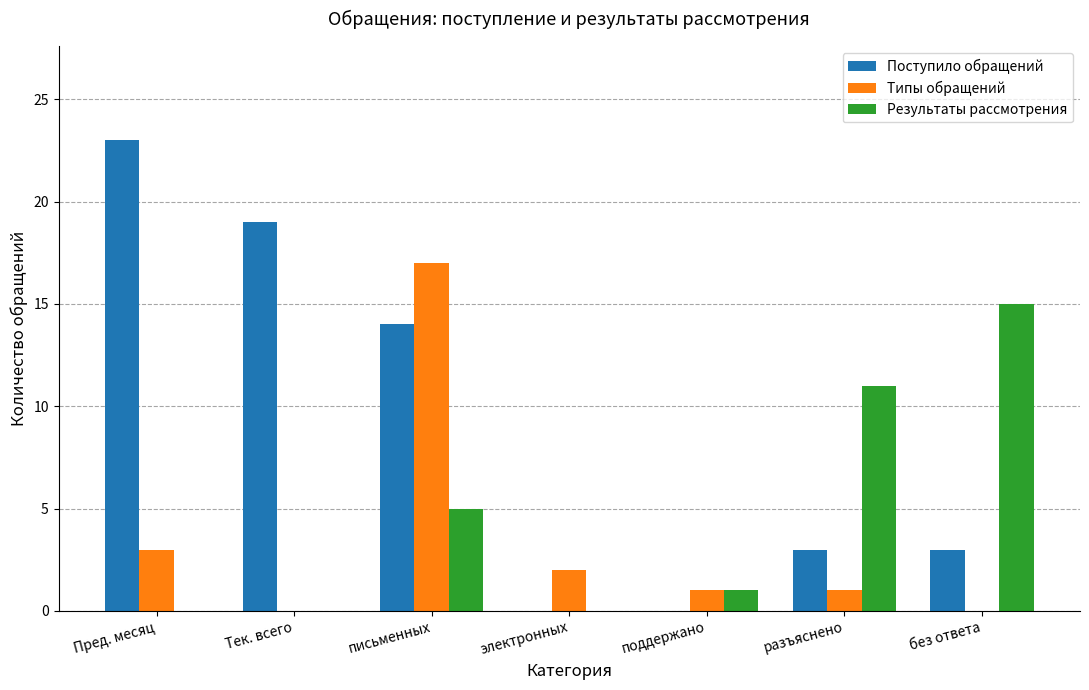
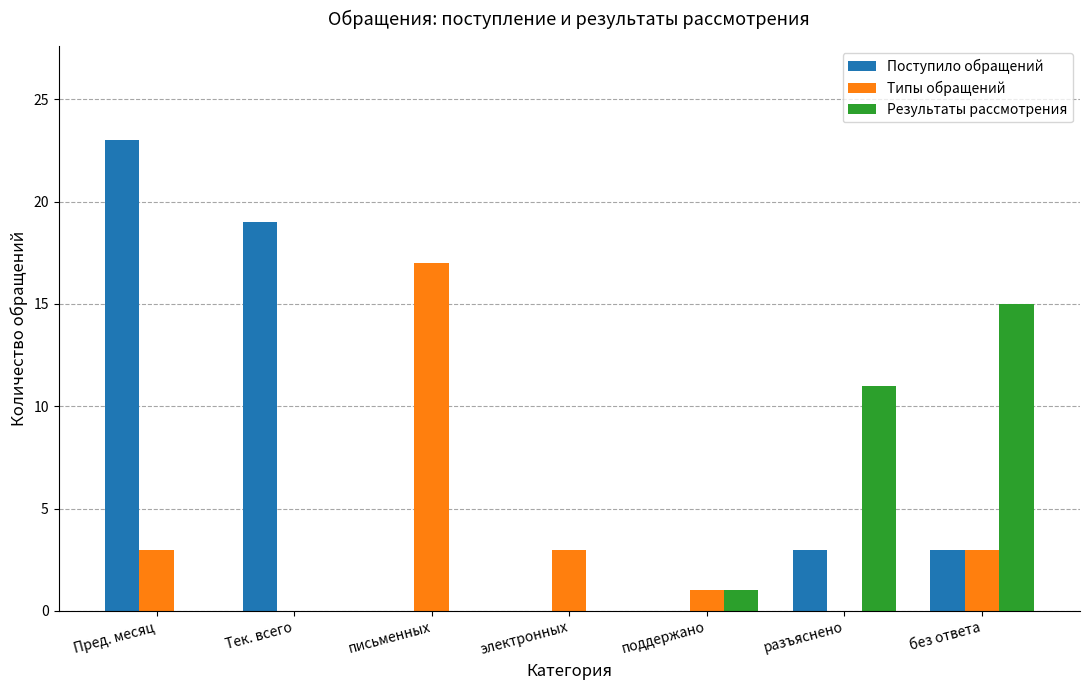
Поступило обращений, письменных: 14 -> 0
Результаты рассмотрения, письменных: 5 -> 0
Типы обращений, электронных: 2 -> 3
Типы обращений, разъяснено: 1 -> 0
Типы обращений, без ответа: 0 -> 3
